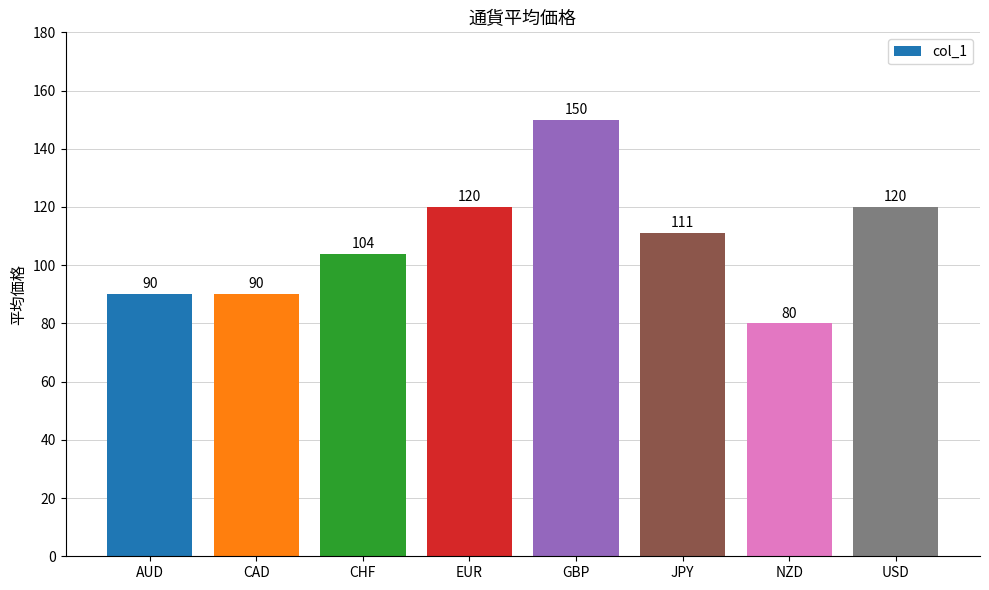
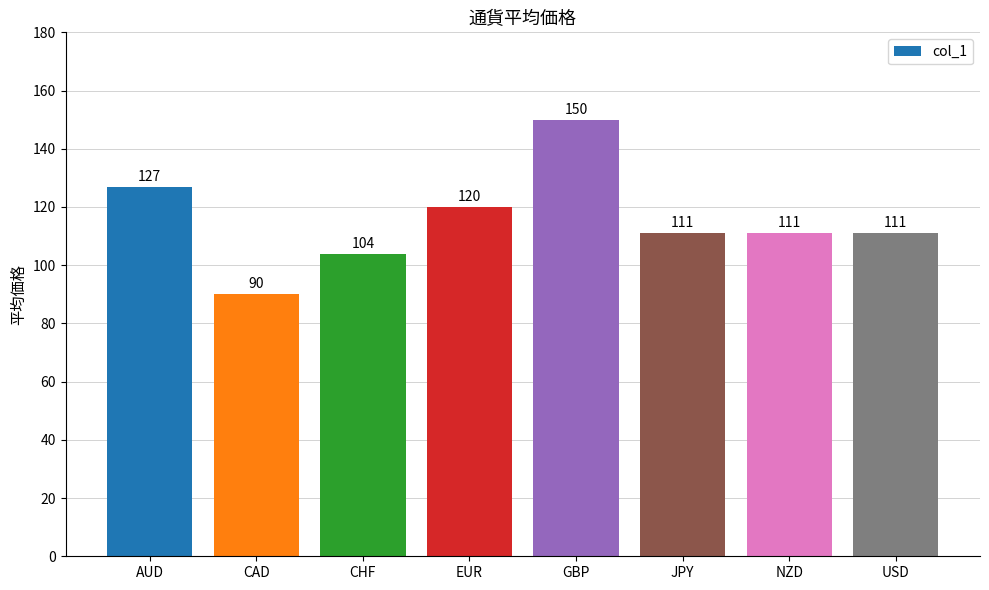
AUD: 90 -> 127
NZD: 80 -> 111
USD: 120 -> 111
